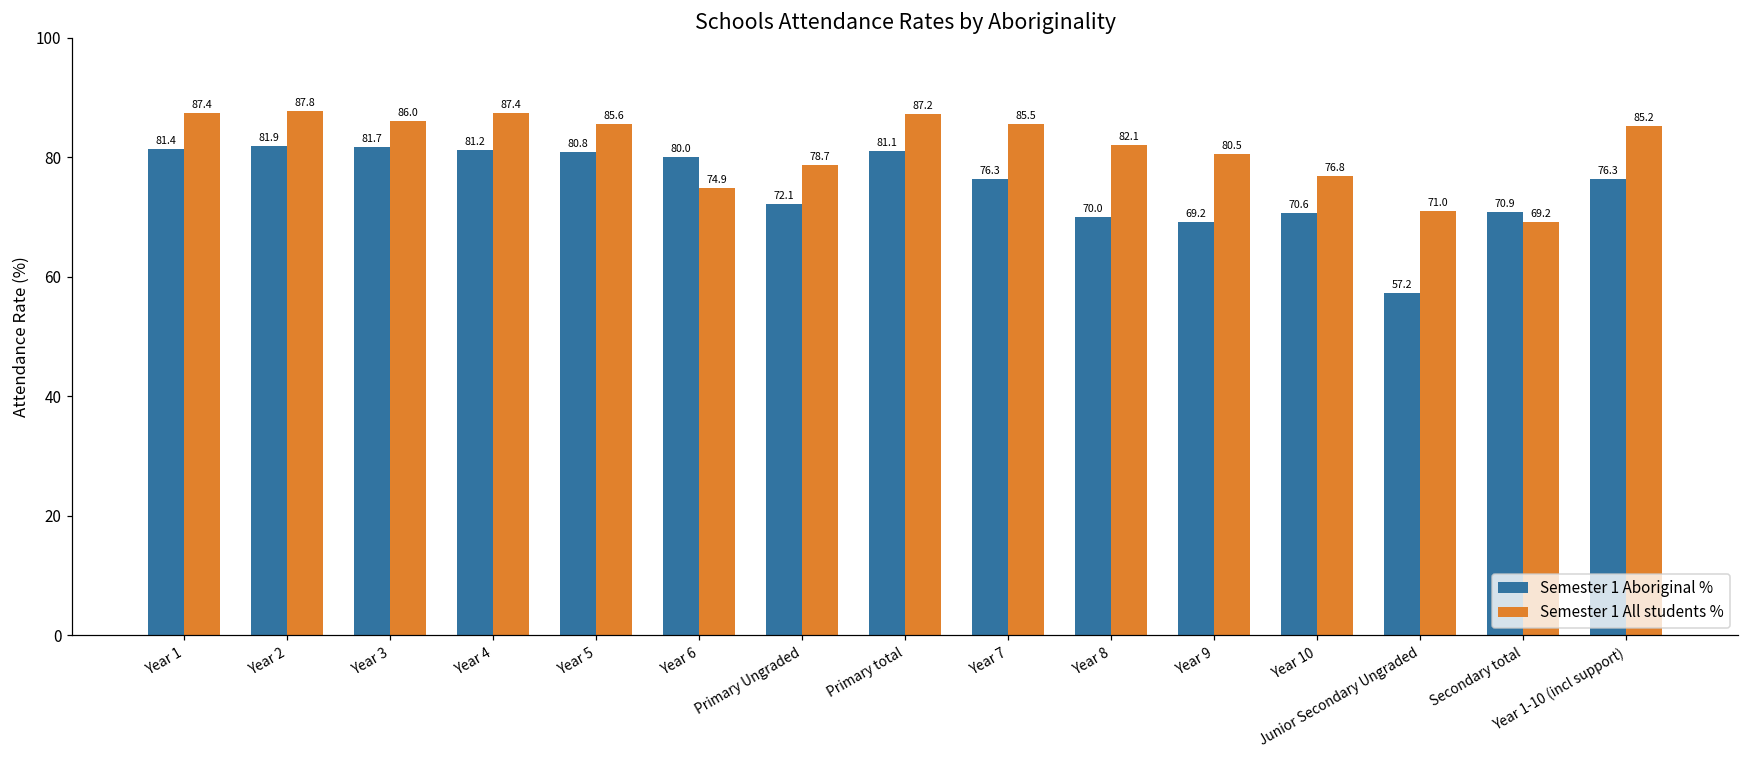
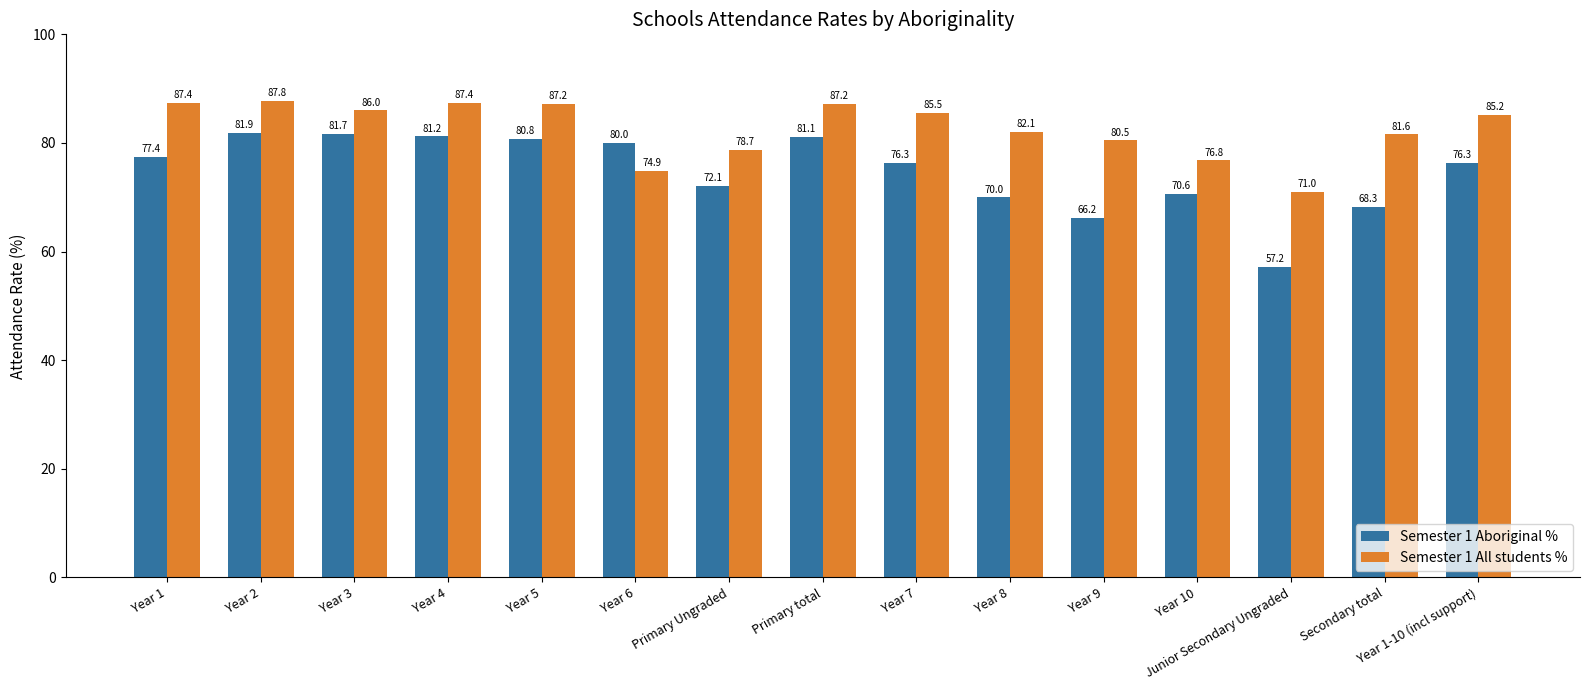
Semester 1 Aboriginal %, Year 1: 81.4 -> 77.4
Semester 1 All students %, Year 5: 85.6 -> 87.2
Semester 1 Aboriginal %, Year 9: 69.2 -> 66.2
Semester 1 Aboriginal %, Secondary total: 70.9 -> 68.3
Semester 1 All students %, Secondary total: 69.2 -> 81.6
